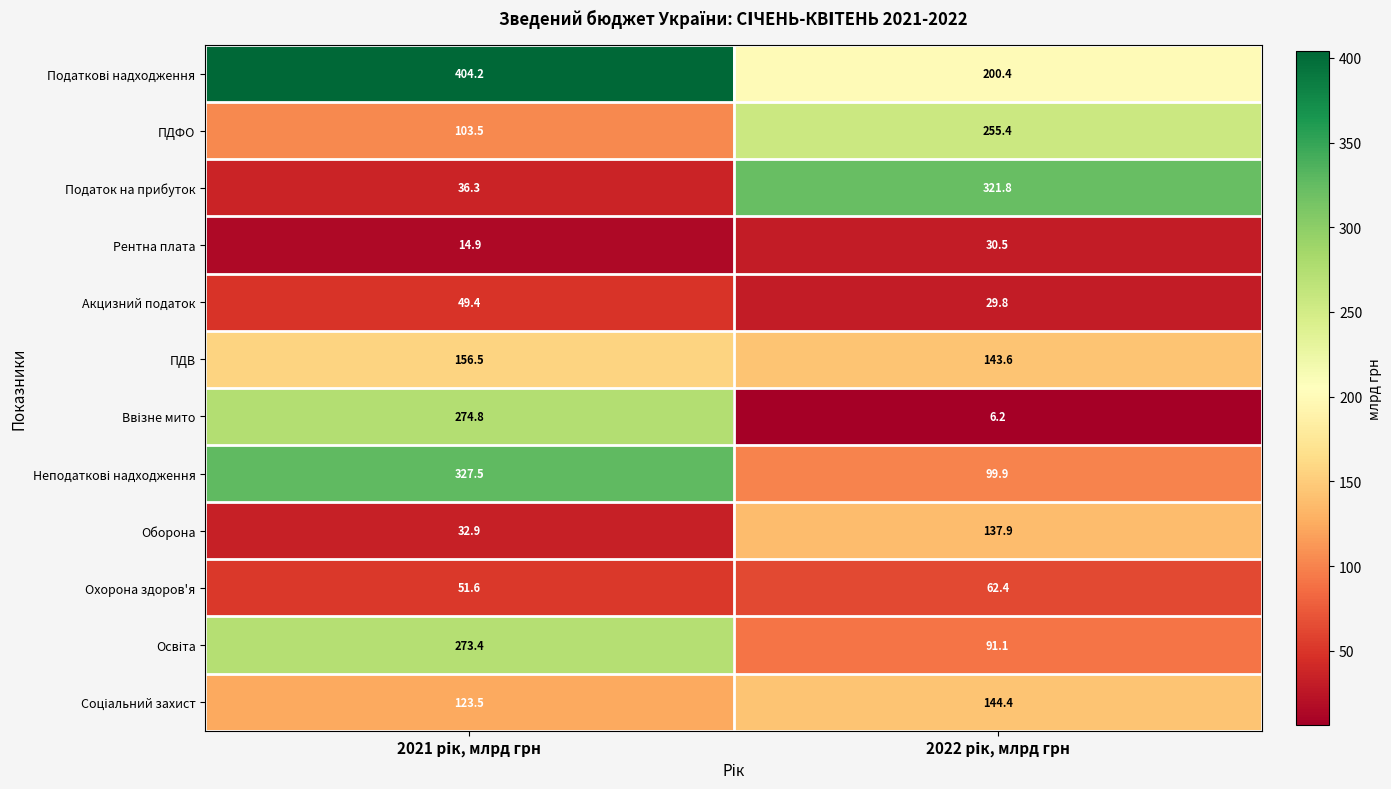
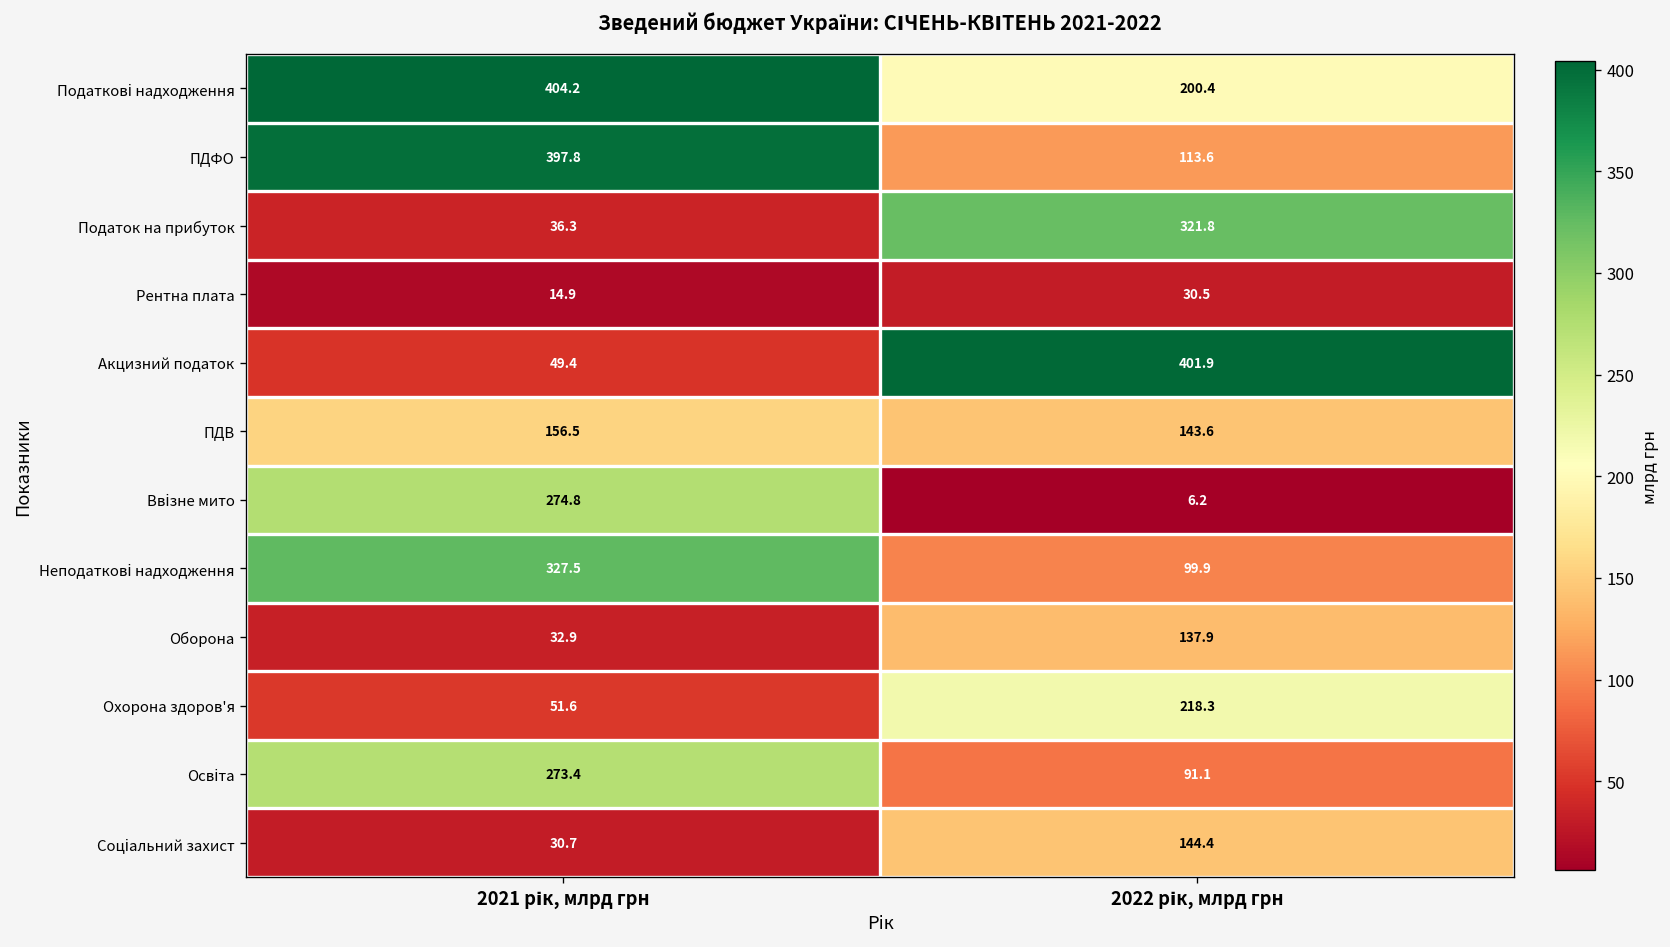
ПДФО, 2021 рік, млрд грн: 103.5 -> 397.8
ПДФО, 2022 рік, млрд грн: 255.4 -> 113.6
Акцизний податок, 2022 рік, млрд грн: 29.8 -> 401.9
Охорона здоров'я, 2022 рік, млрд грн: 62.4 -> 218.3
Соціальний захист, 2021 рік, млрд грн: 123.5 -> 30.7
